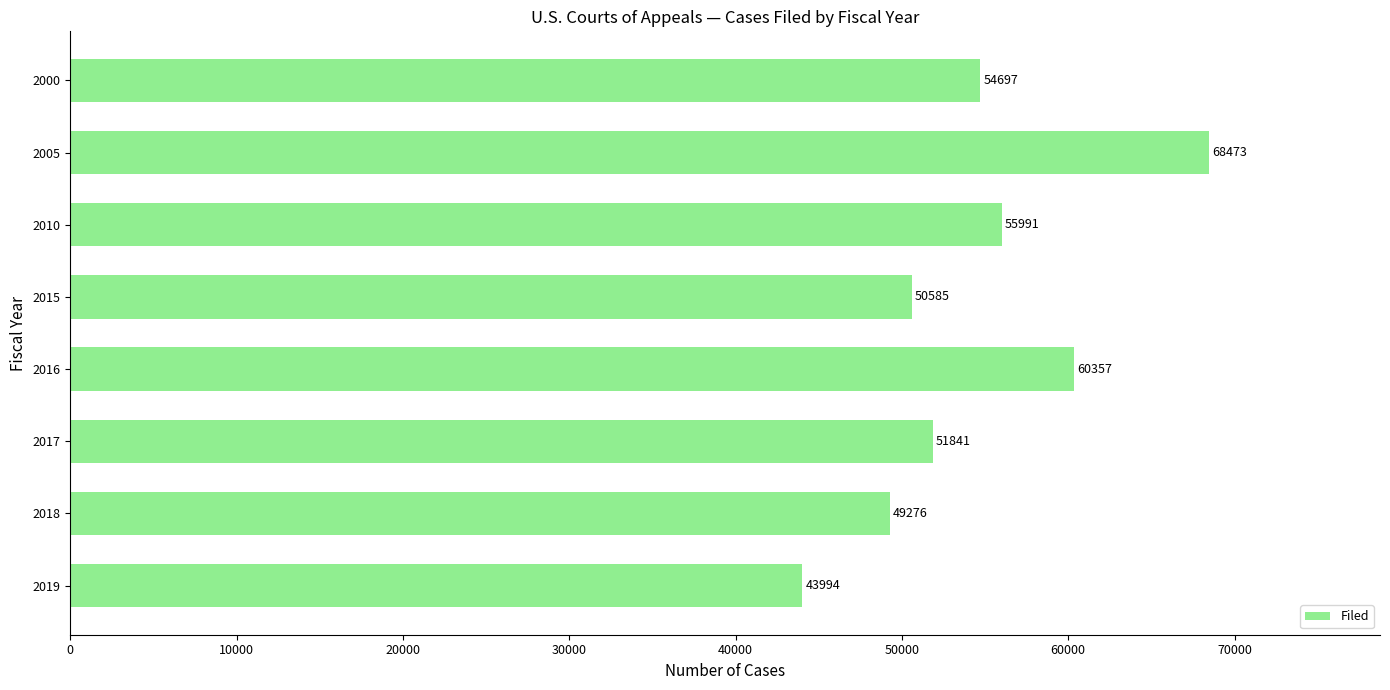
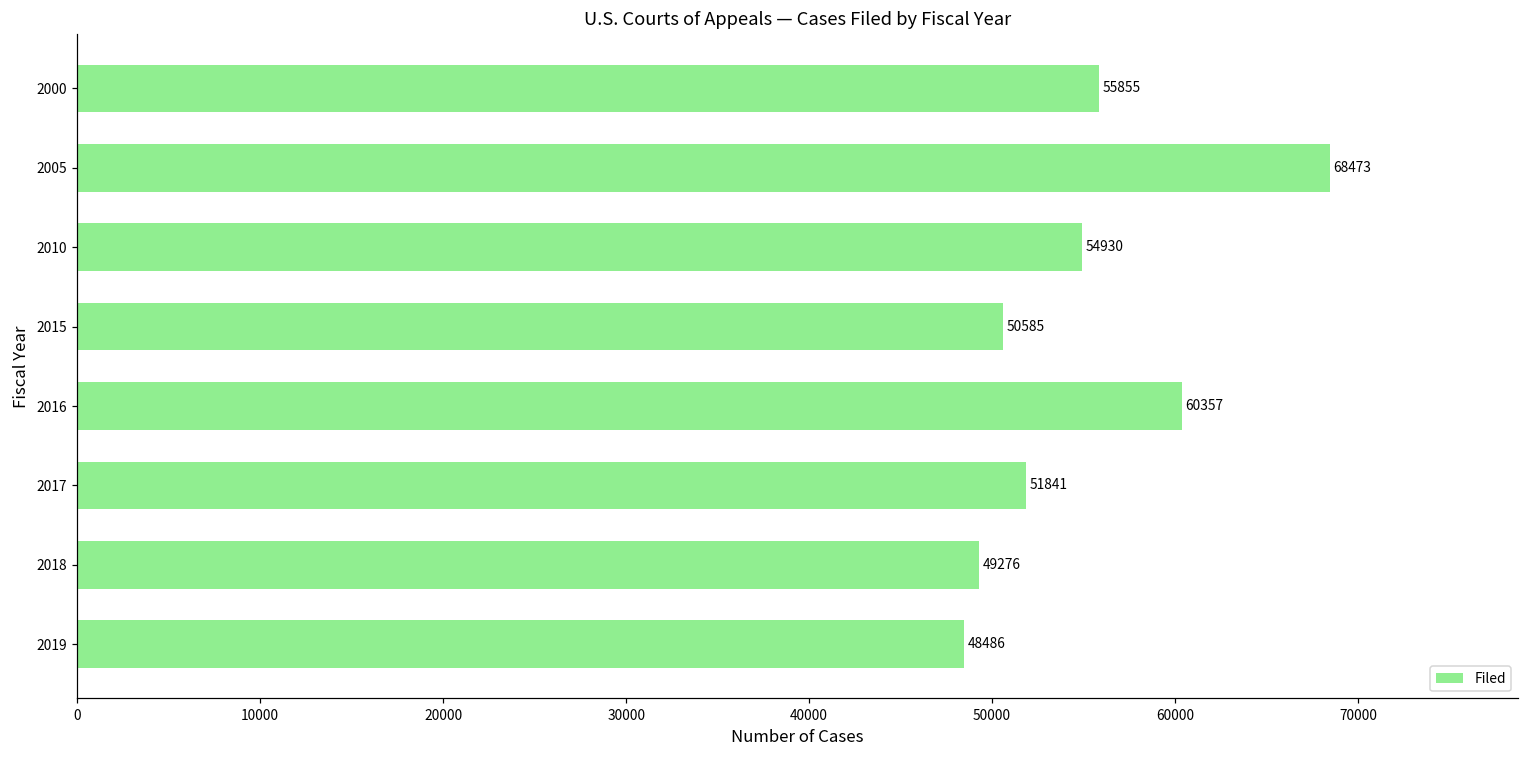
2000: 54697 -> 55855
2010: 55991 -> 54930
2019: 43994 -> 48486
